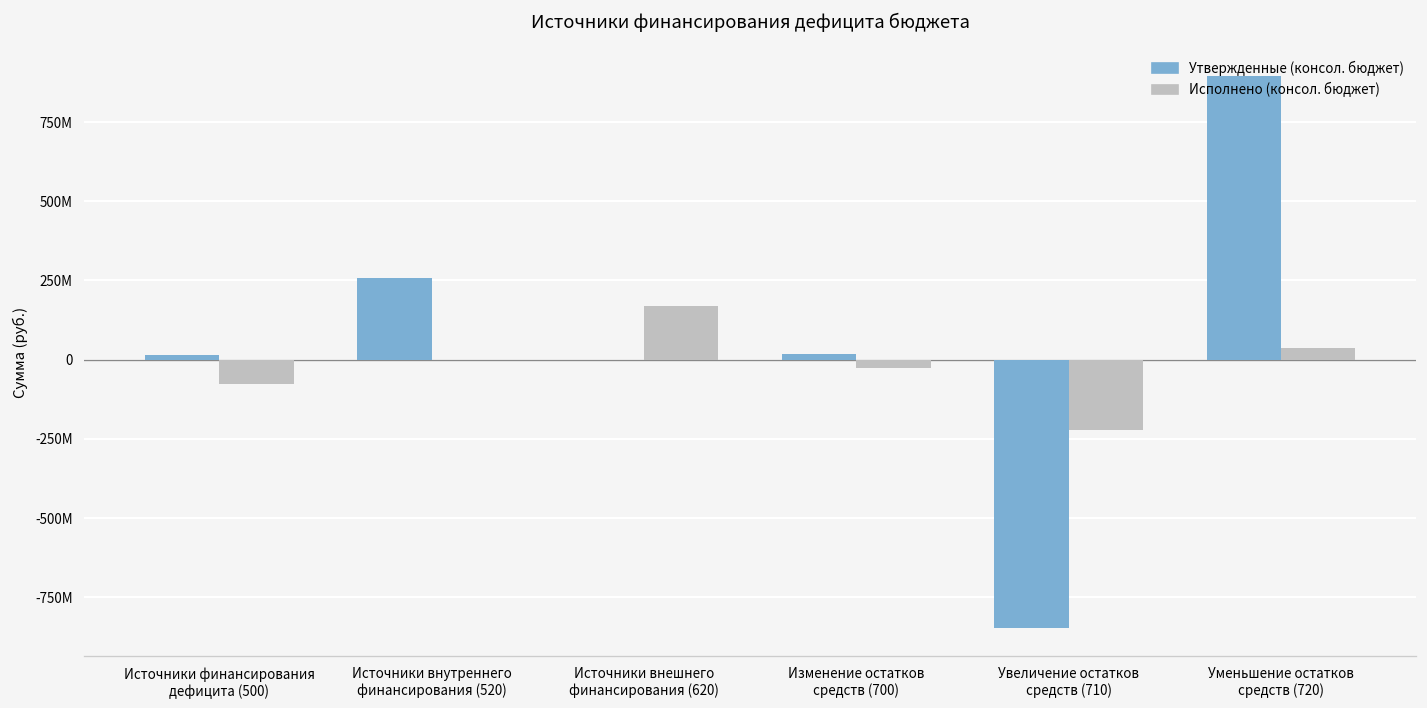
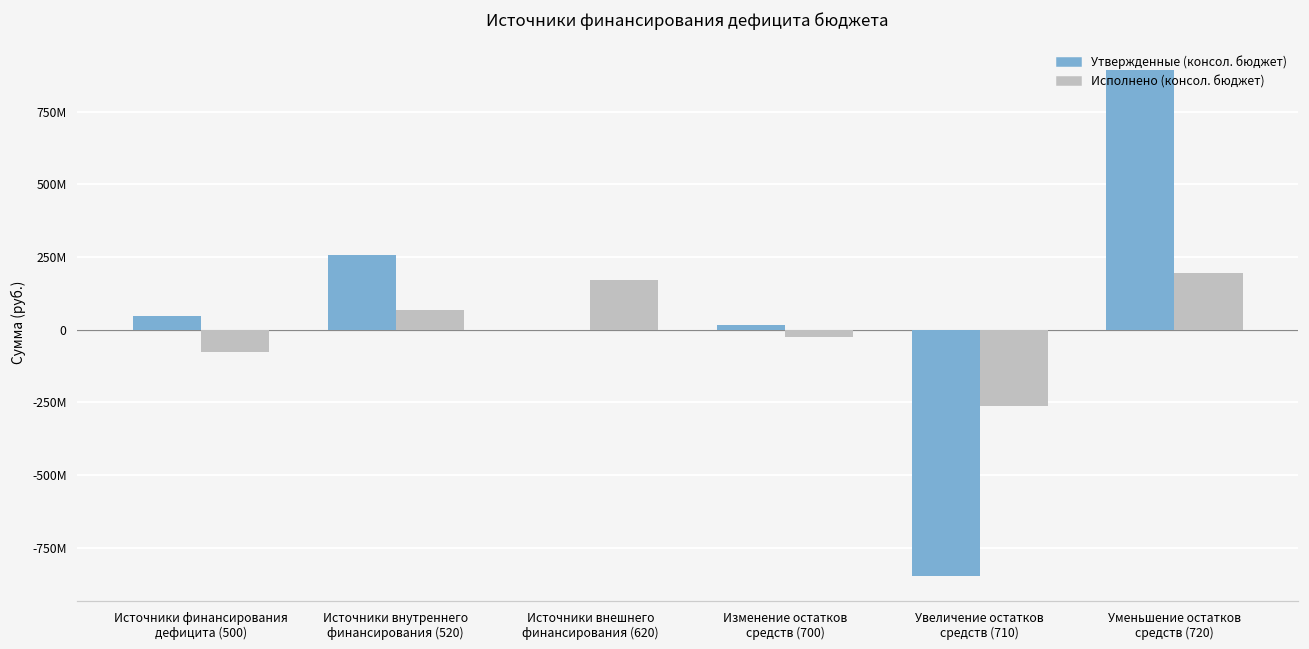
Утвержденные (консол. бюджет), Источники финансирования дефицита (500): 20000000 -> 50000000
Исполнено (консол. бюджет), Источники внутреннего финансирования (520): 0 -> 70000000
Исполнено (консол. бюджет), Увеличение остатков средств (710): -220000000 -> -260000000
Исполнено (консол. бюджет), Уменьшение остатков средств (720): 40000000 -> 200000000
